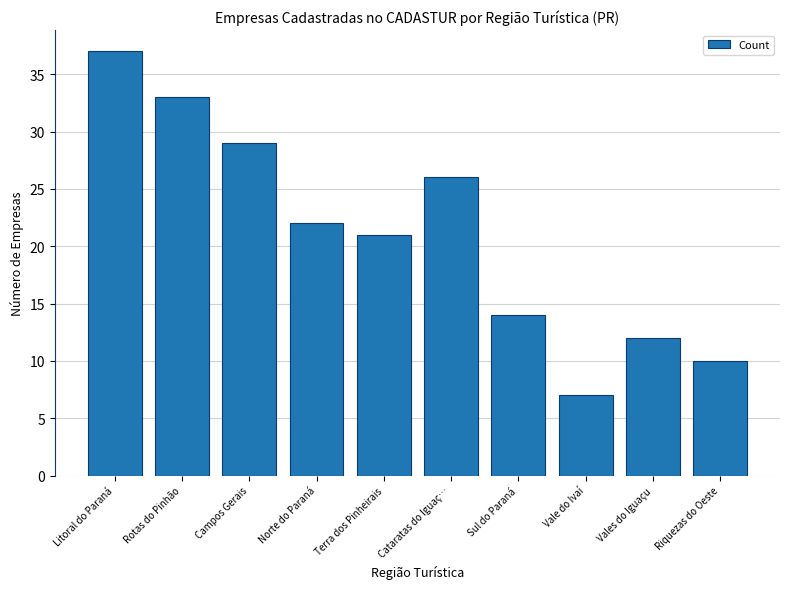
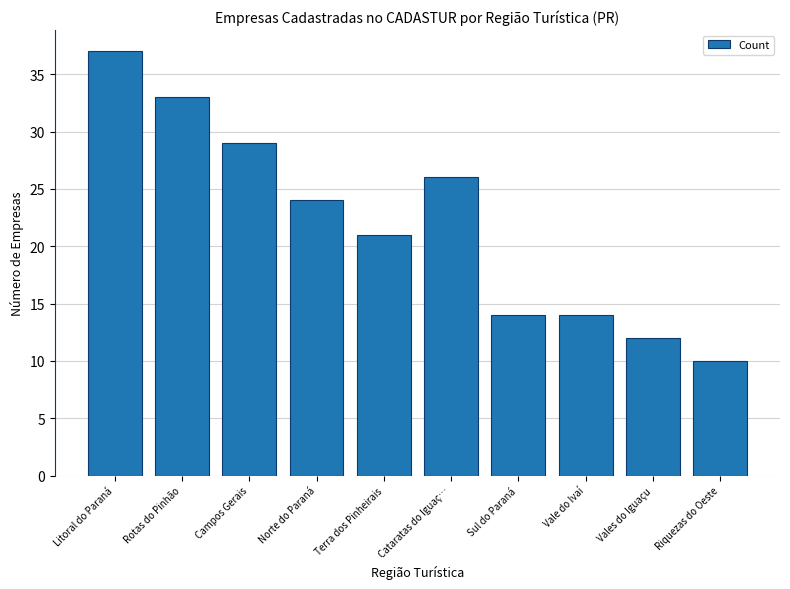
Norte do Paraná: 22 -> 24
Vale do Ivaí: 7 -> 14
